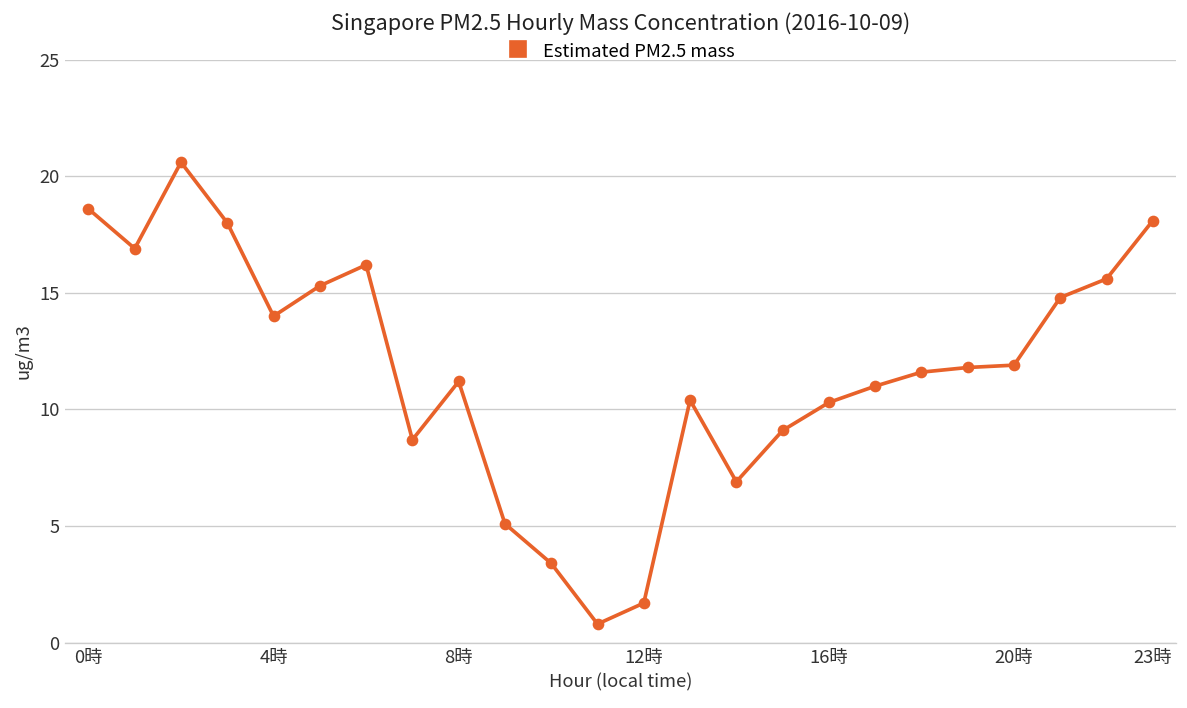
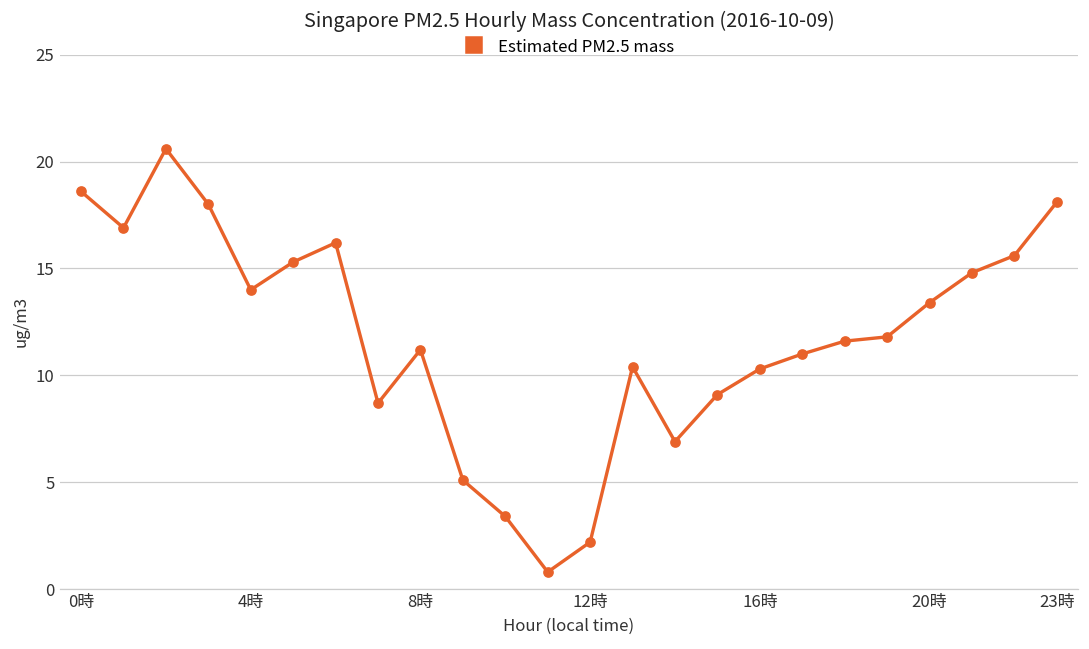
12時: 1.7 -> 2.2
20時: 11.9 -> 13.4
